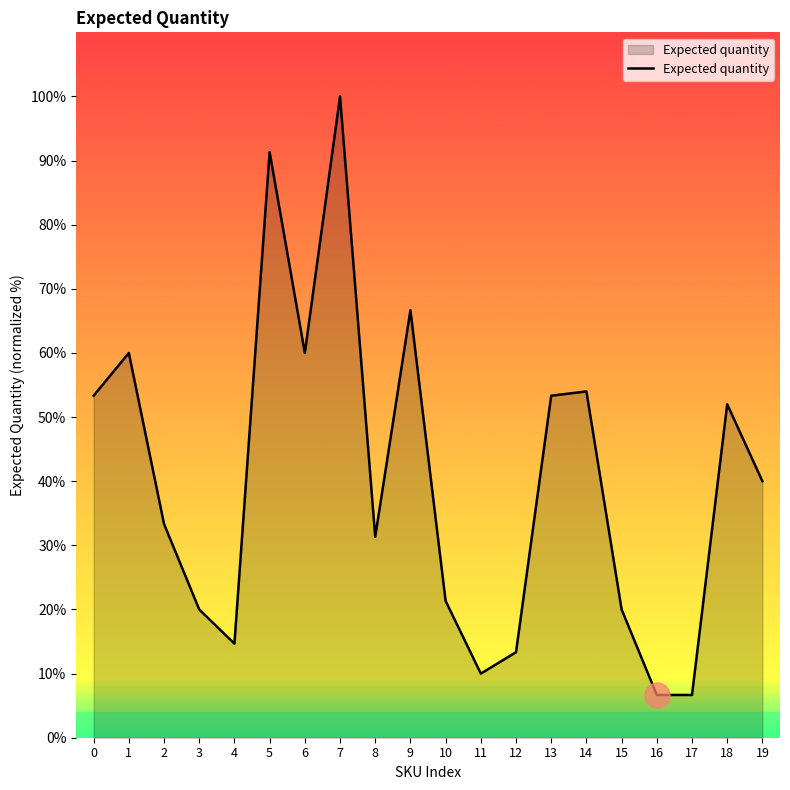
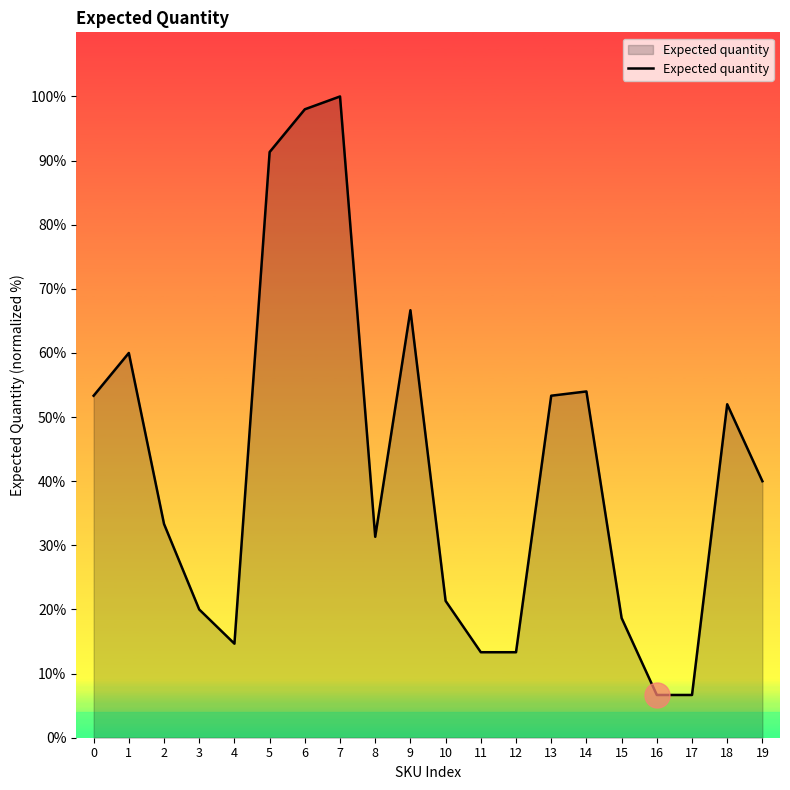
Expected quantity, 6: 60% -> 98%
Expected quantity, 11: 10% -> 13%
Expected quantity, 15: 20% -> 19%
